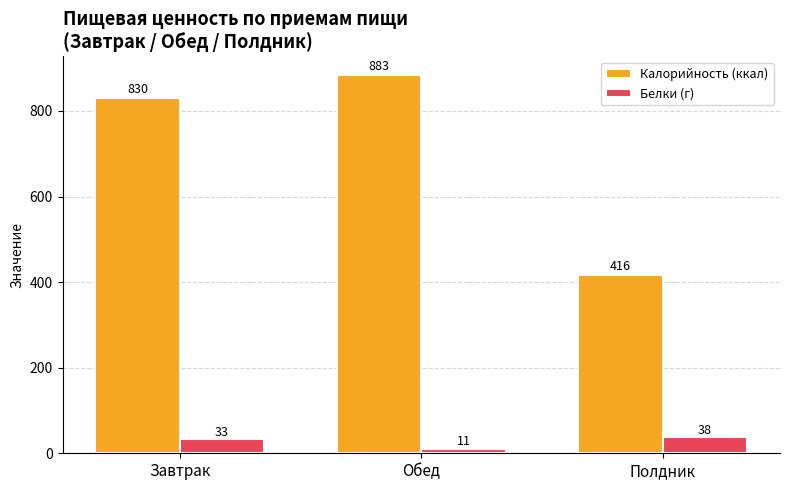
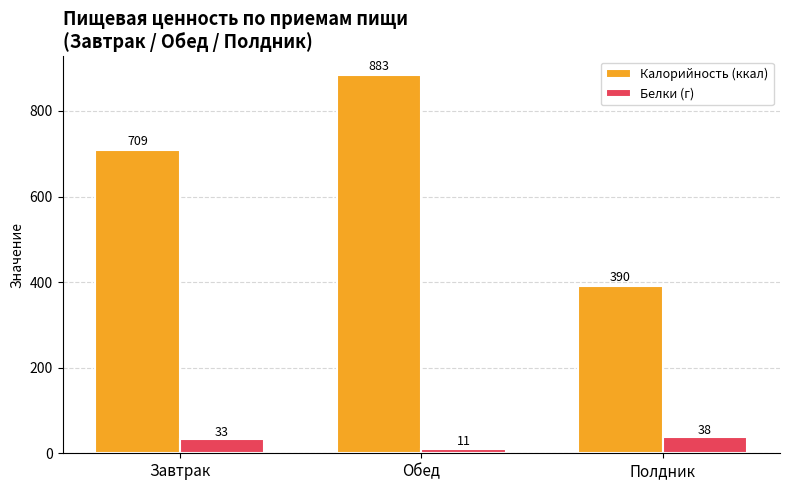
Калорийность (ккал), Завтрак: 830 -> 709
Калорийность (ккал), Полдник: 416 -> 390
